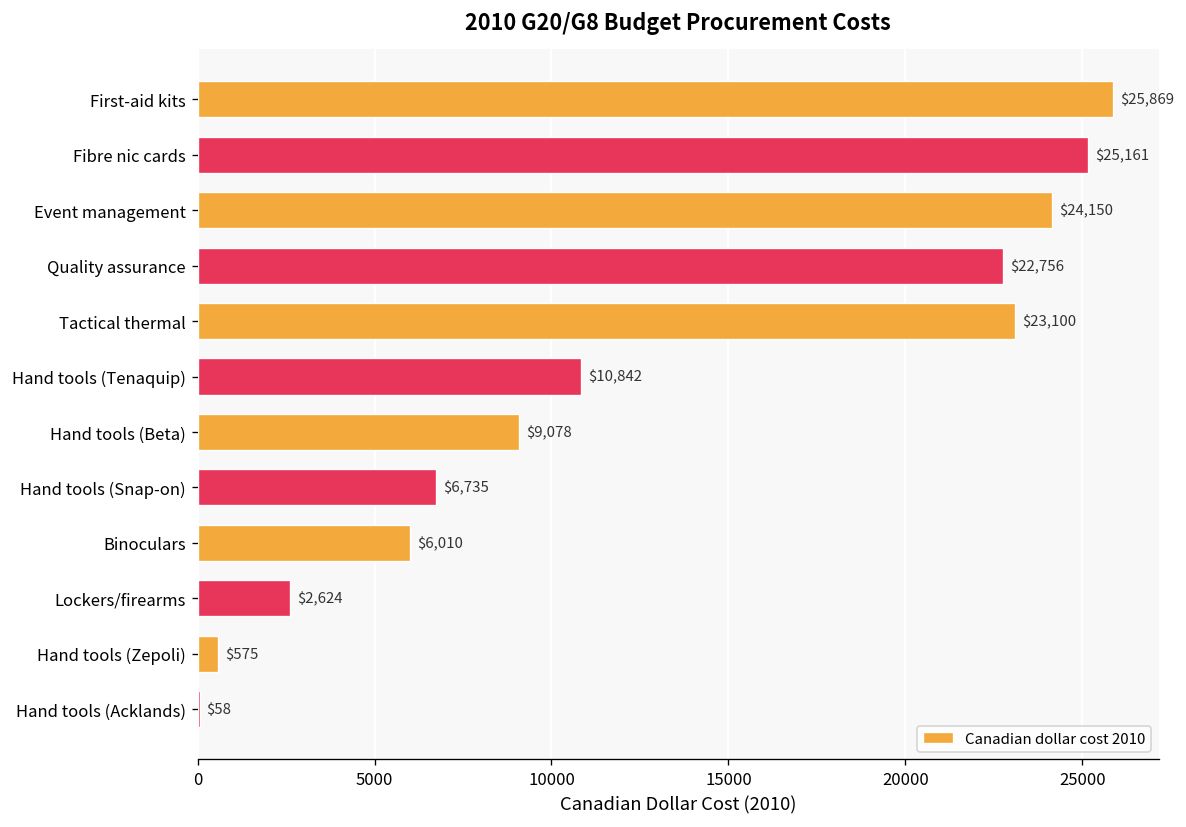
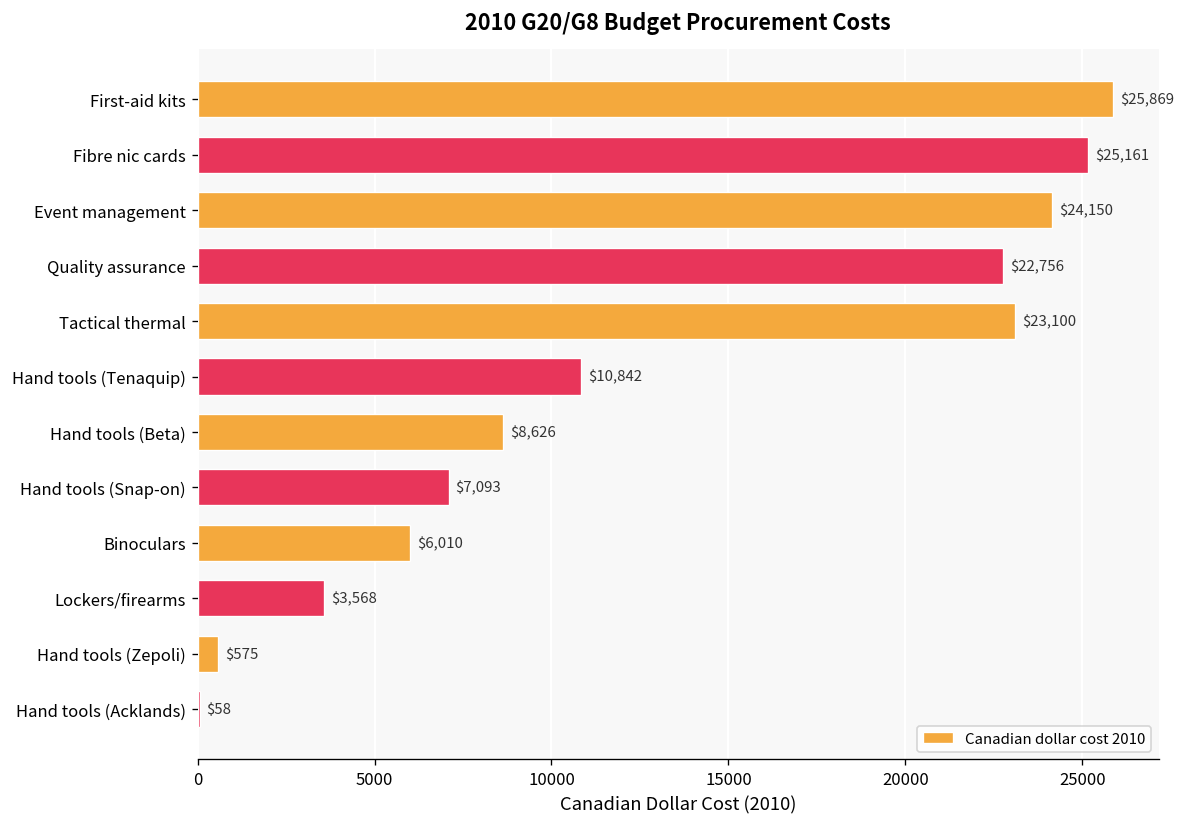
Hand tools (Beta): $9,078 -> $8,626
Hand tools (Snap-on): $6,735 -> $7,093
Lockers/firearms: $2,624 -> $3,568
